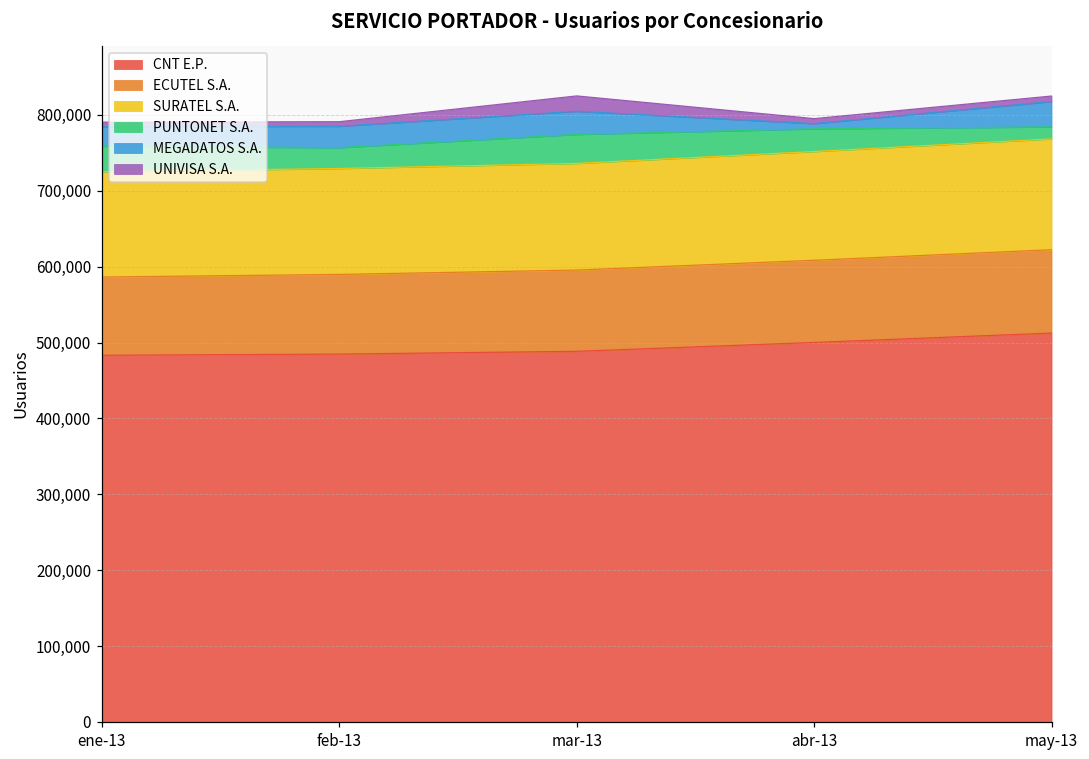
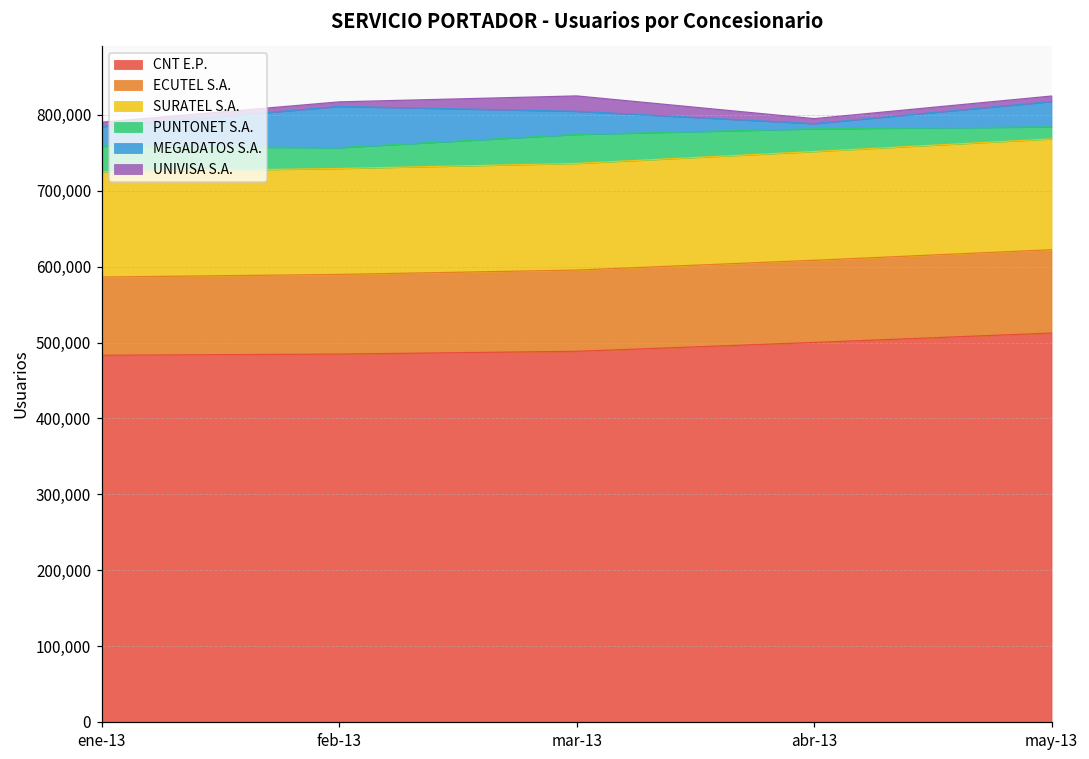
MEGADATOS S.A., feb-13: 30,000 -> 50,000
